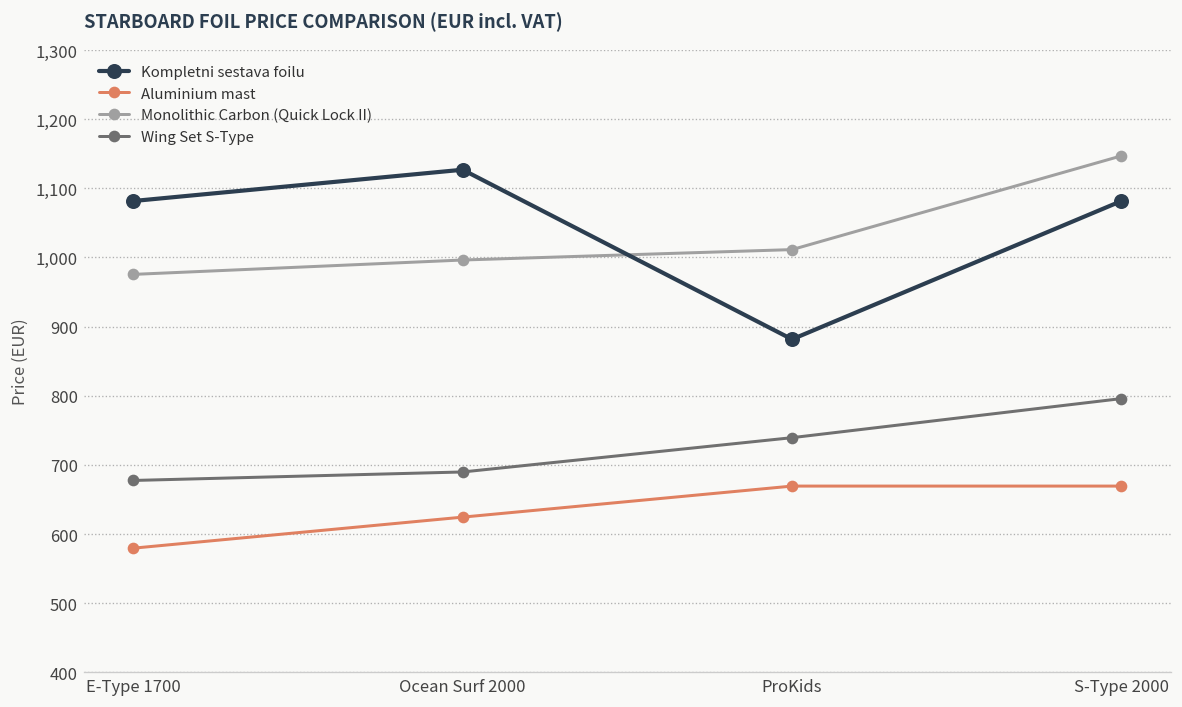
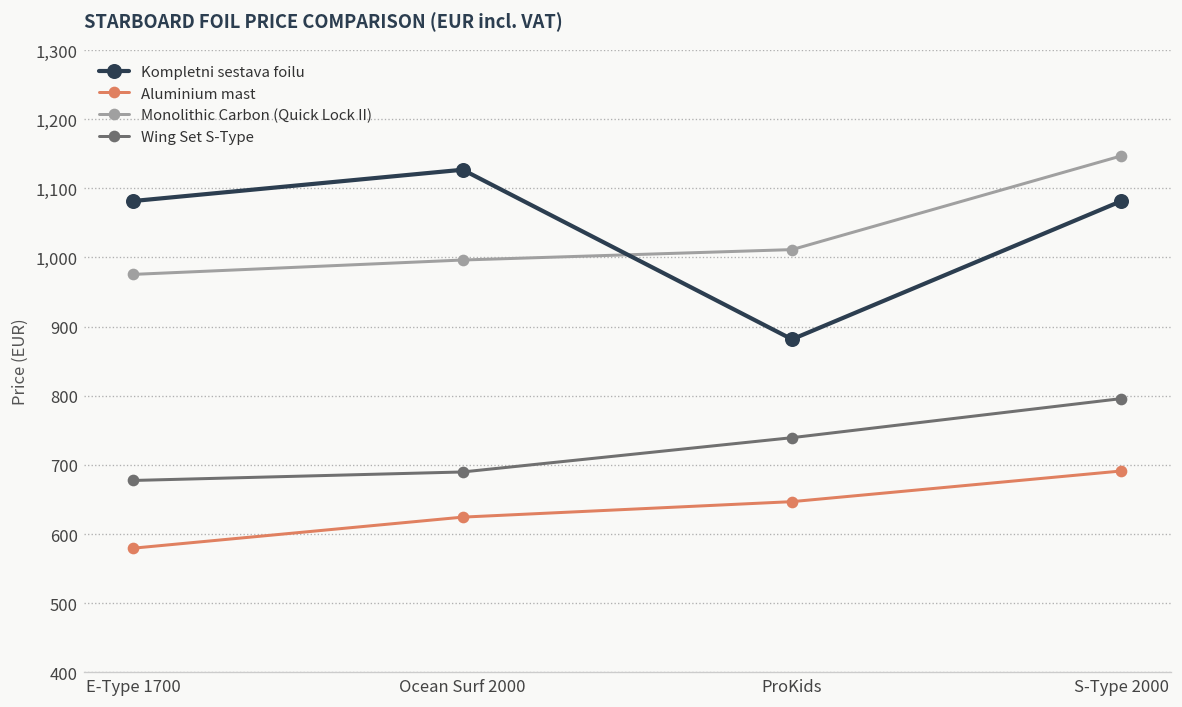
Aluminium mast, ProKids: 670 -> 650
Aluminium mast, S-Type 2000: 670 -> 690
